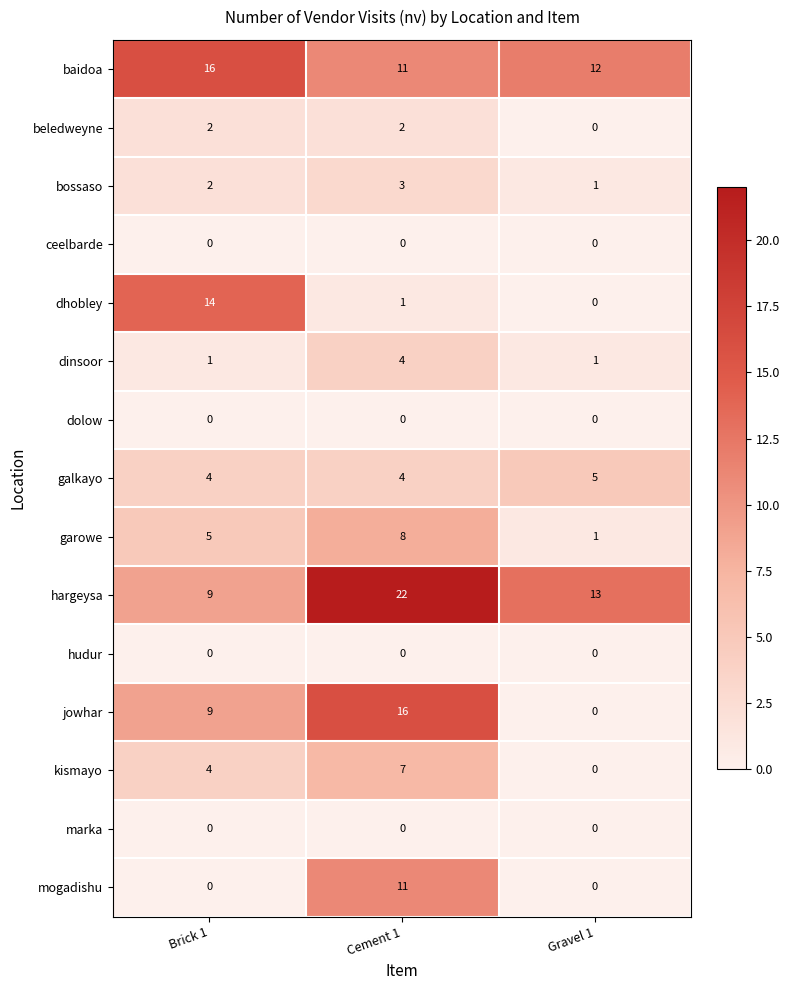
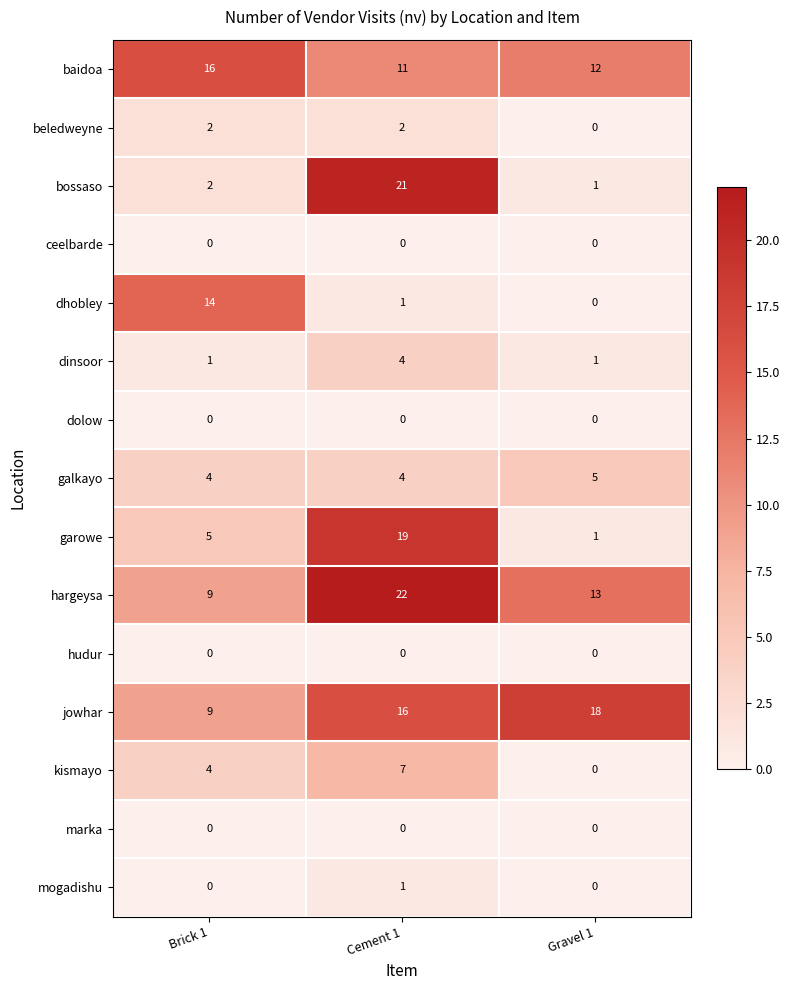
bossaso, Cement 1: 3 -> 21
garowe, Cement 1: 8 -> 19
jowhar, Gravel 1: 0 -> 18
mogadishu, Cement 1: 11 -> 1
